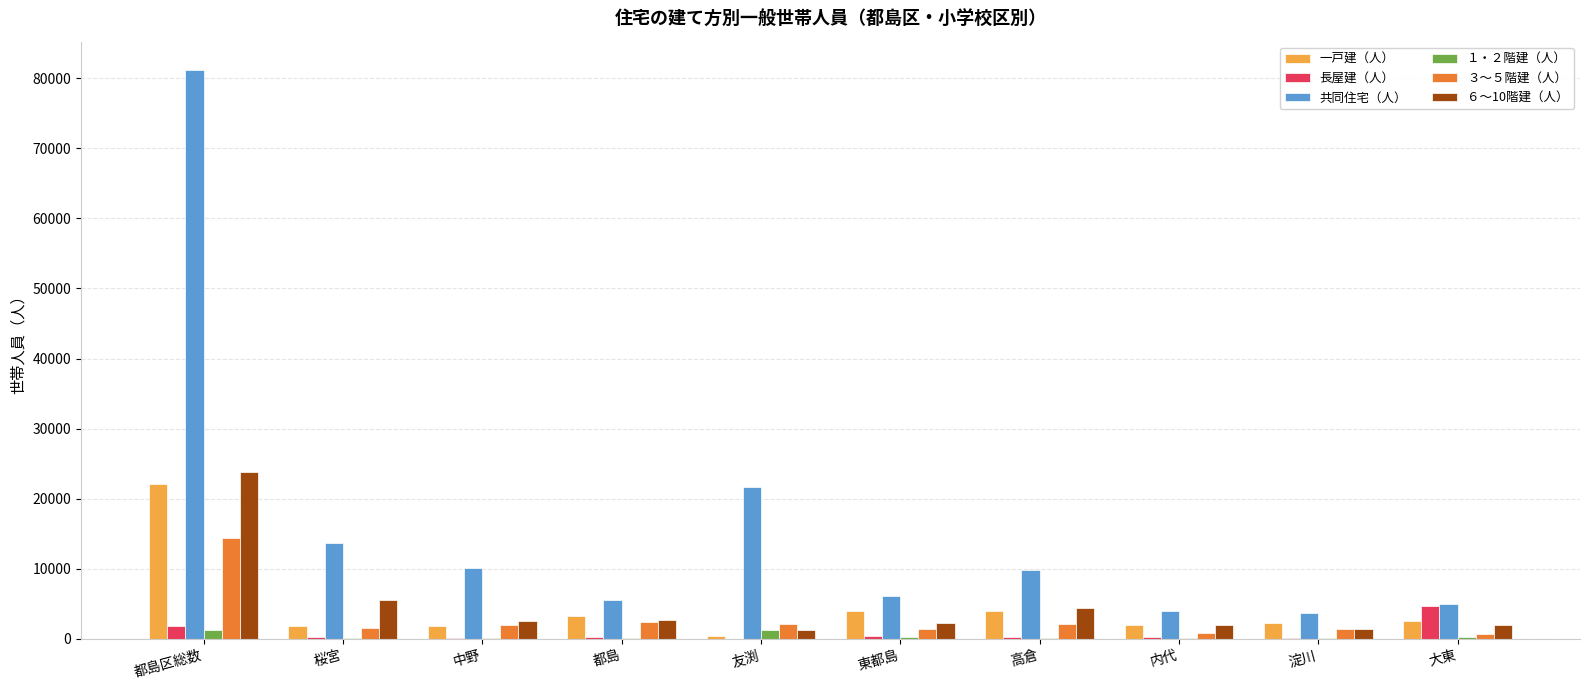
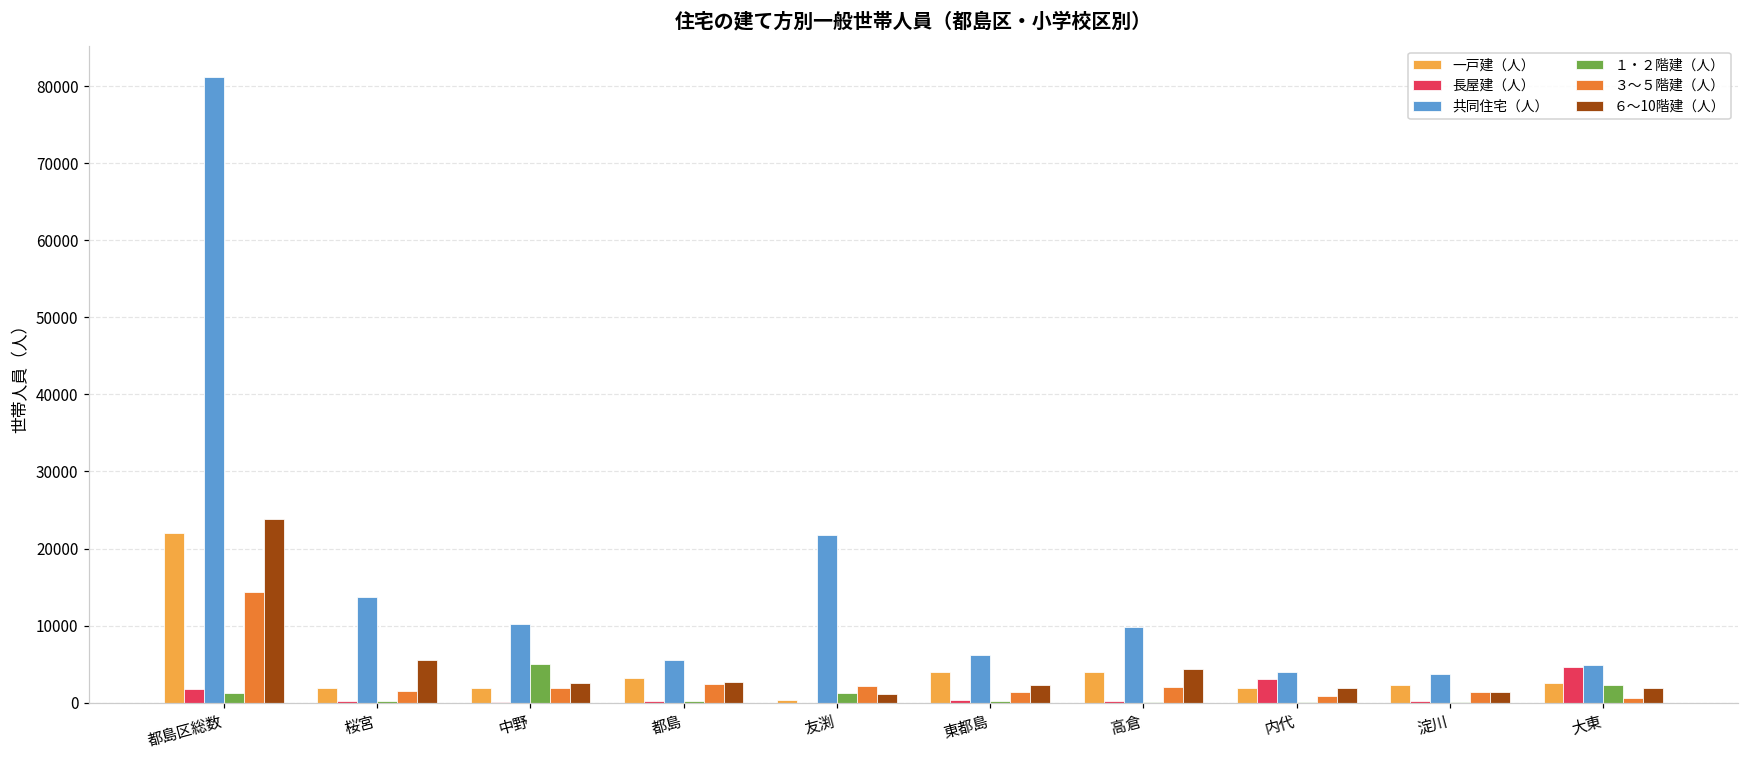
１・２階建（人）, 中野: 0 -> 5000
長屋建（人）, 内代: 0 -> 3000
１・２階建（人）, 大東: 0 -> 2000
